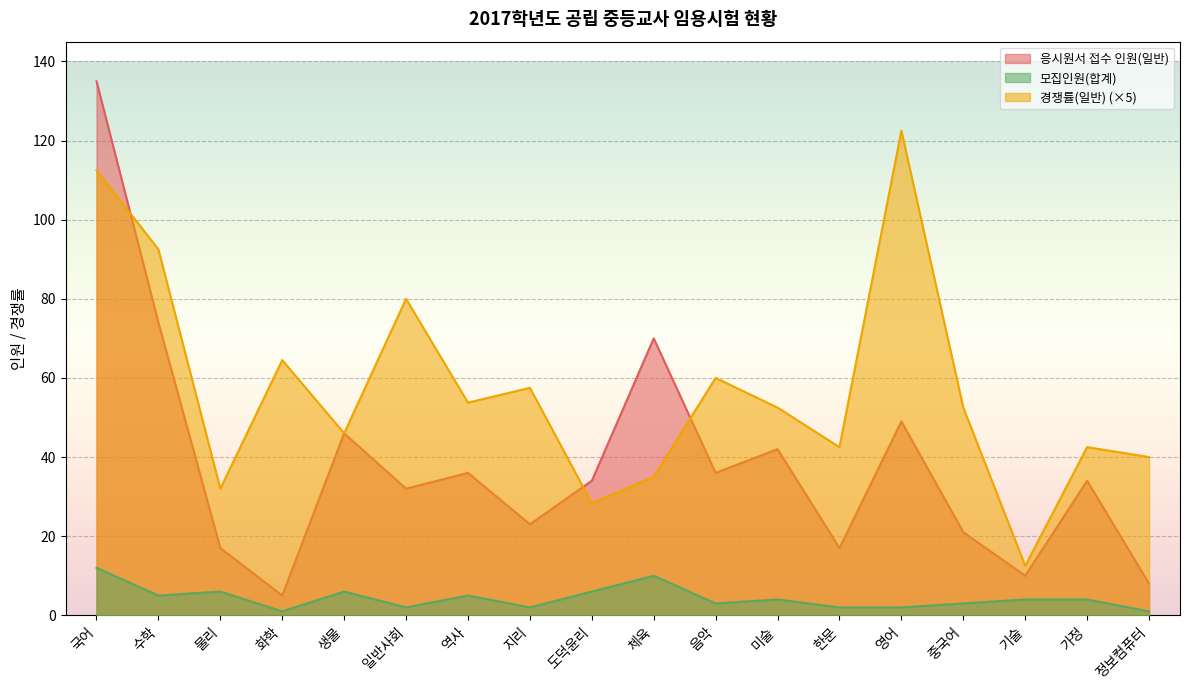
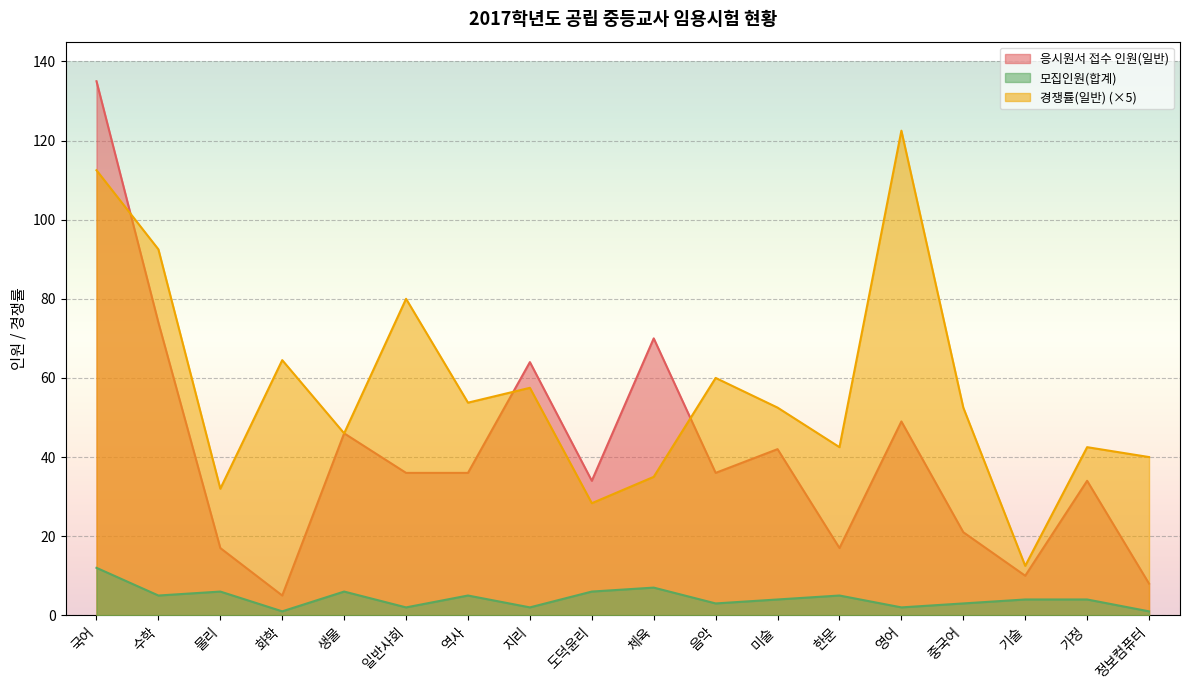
응시원서 접수 인원(일반), 일반사회: 32 -> 36
응시원서 접수 인원(일반), 지리: 23 -> 64
모집인원(합계), 체육: 10 -> 7
모집인원(합계), 한문: 2 -> 5
